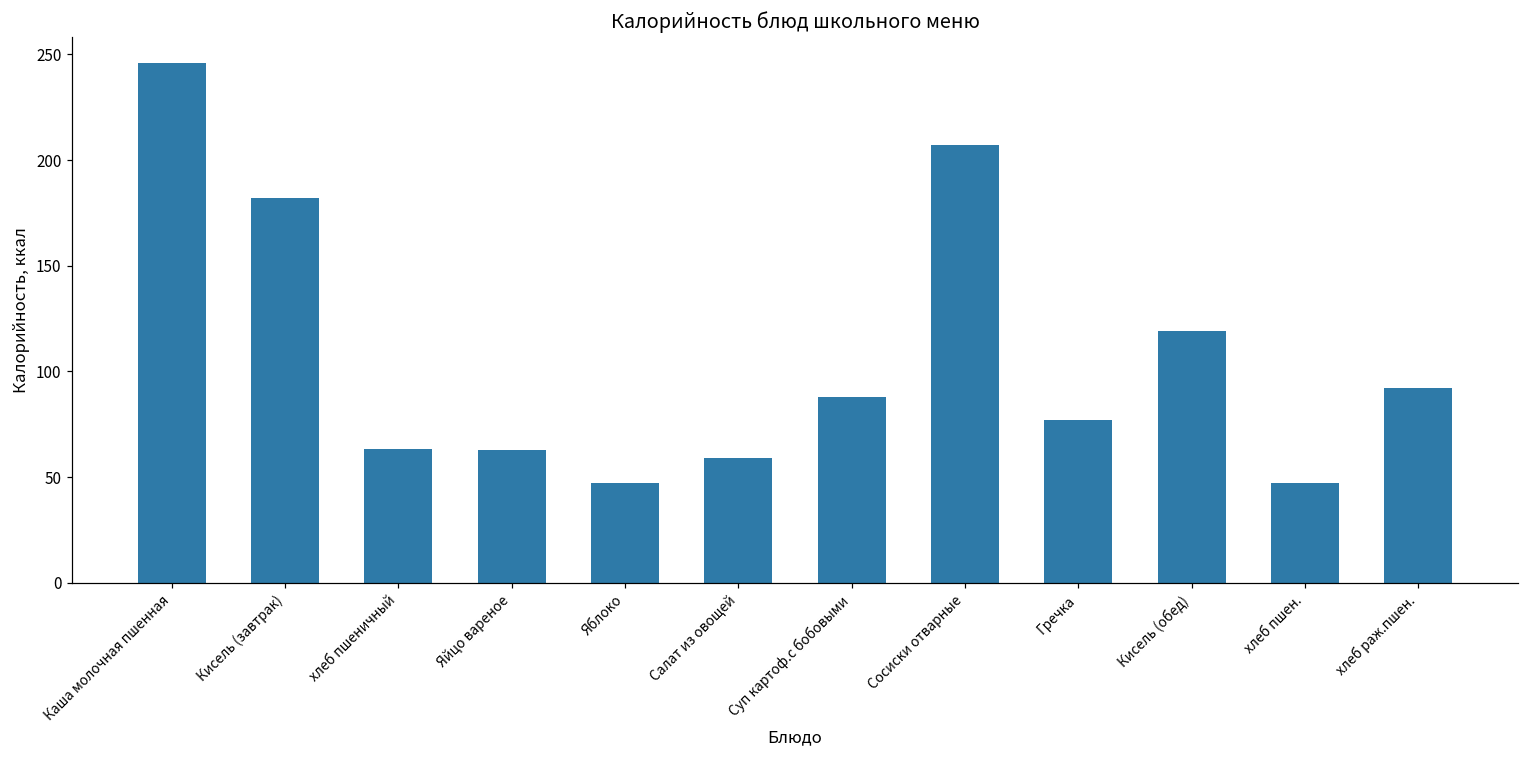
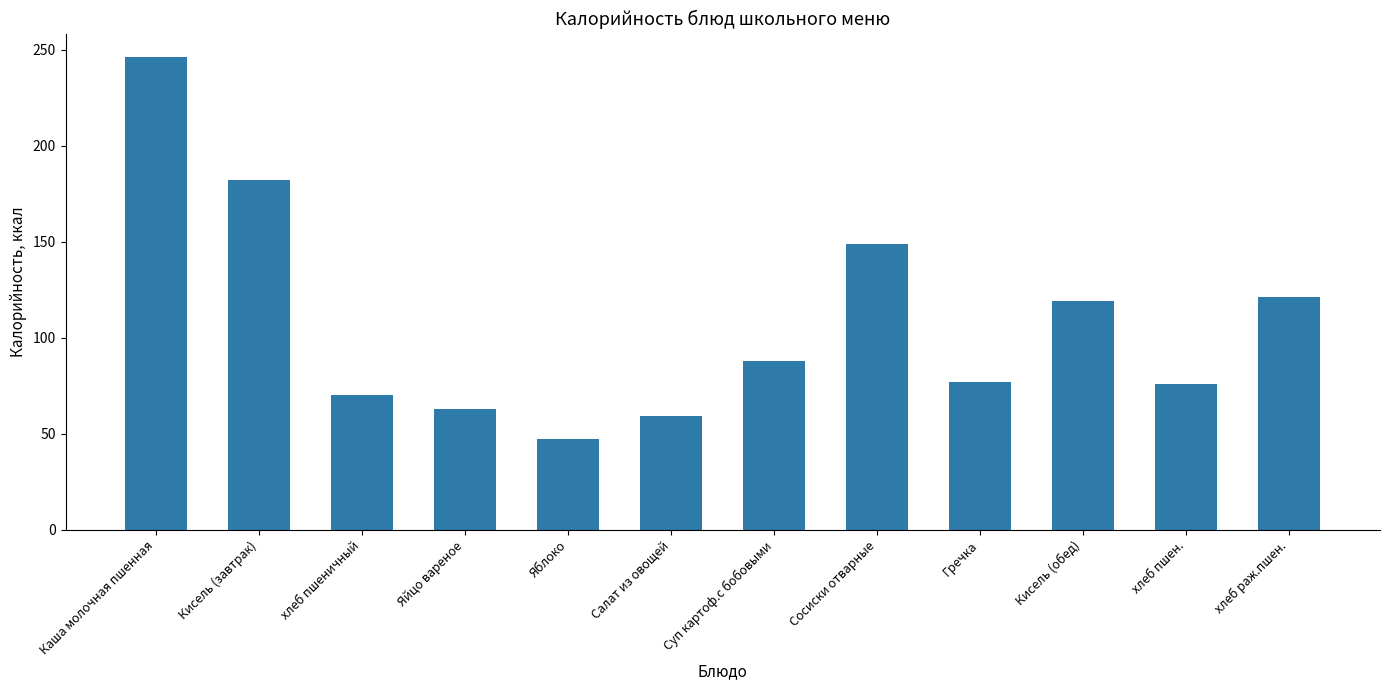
хлеб пшеничный: 63 -> 70
Сосиски отварные: 207 -> 149
хлеб пшен.: 47 -> 76
хлеб раж.пшен.: 92 -> 121
